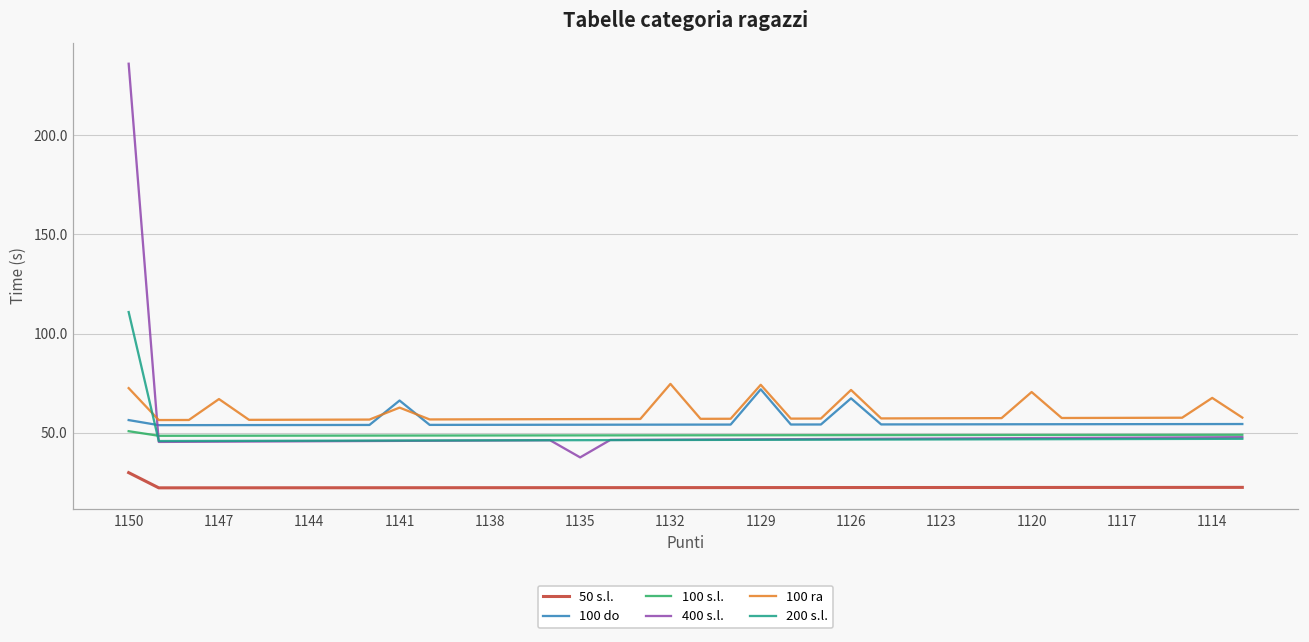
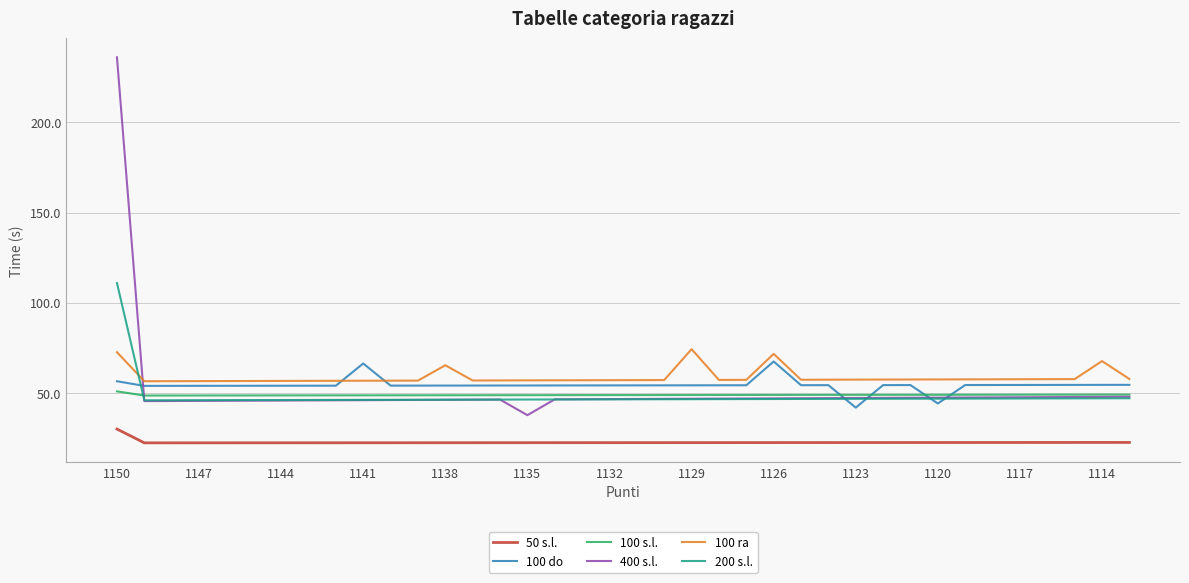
100 ra, 1147: 67 -> 56
100 ra, 1141: 63 -> 57
100 ra, 1138: 57 -> 65
100 ra, 1132: 75 -> 57
100 do, 1129: 72 -> 54
100 do, 1123: 54 -> 42
100 do, 1120: 54 -> 44
100 ra, 1120: 71 -> 57
